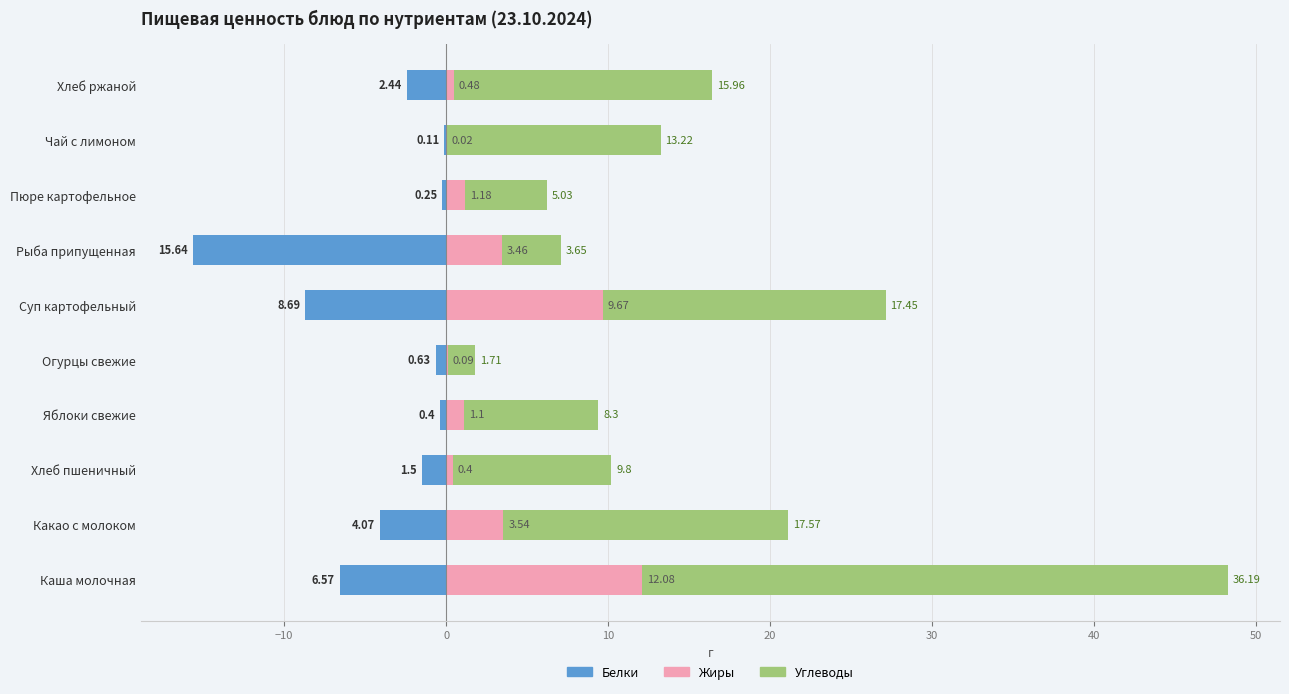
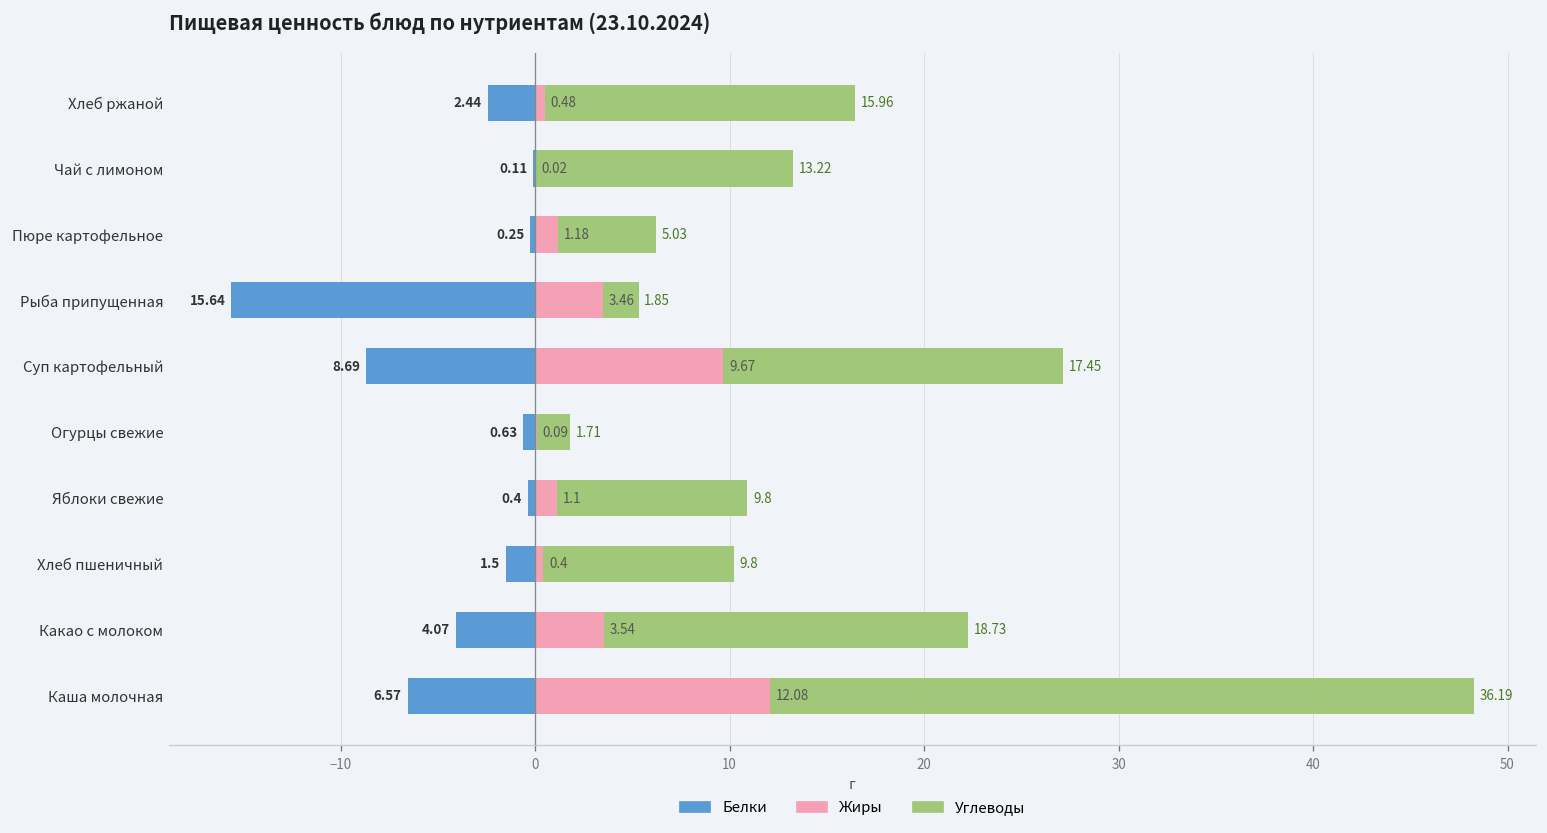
Углеводы, Рыба припущенная: 3.65 -> 1.85
Углеводы, Яблоки свежие: 8.3 -> 9.8
Углеводы, Какао с молоком: 17.57 -> 18.73
